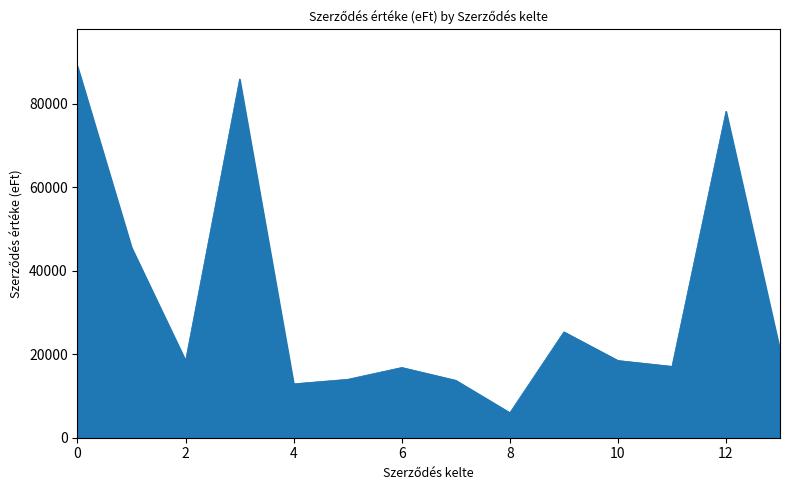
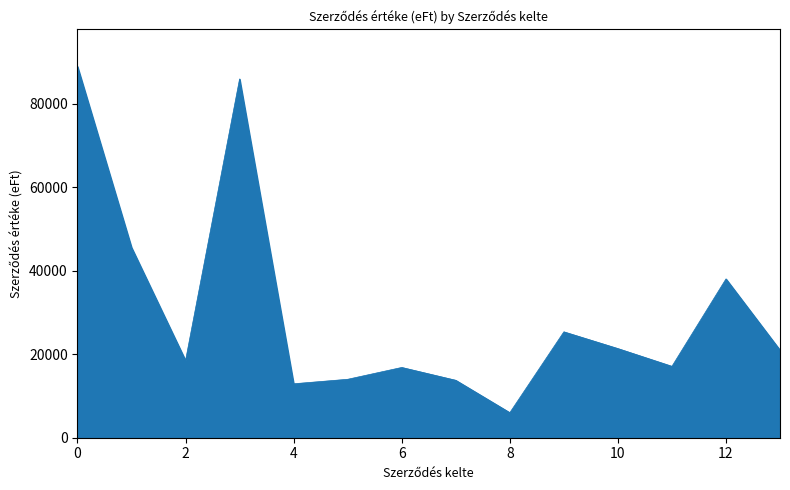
10: 19000 -> 21000
12: 78000 -> 38000
